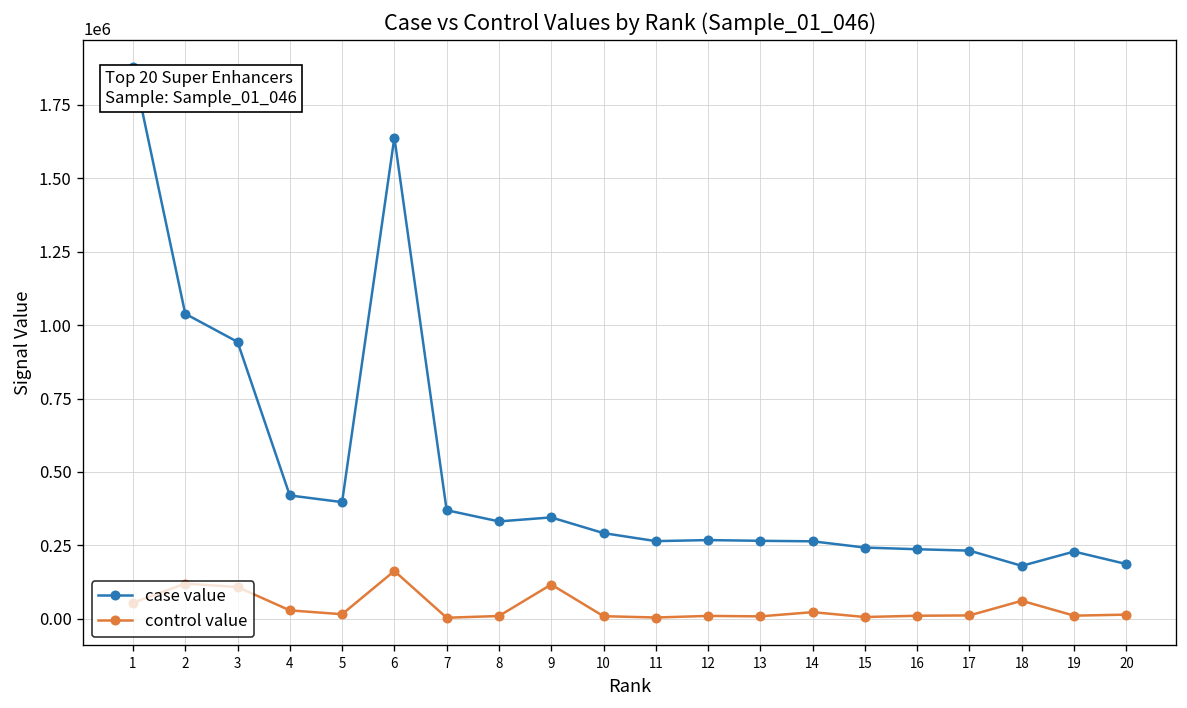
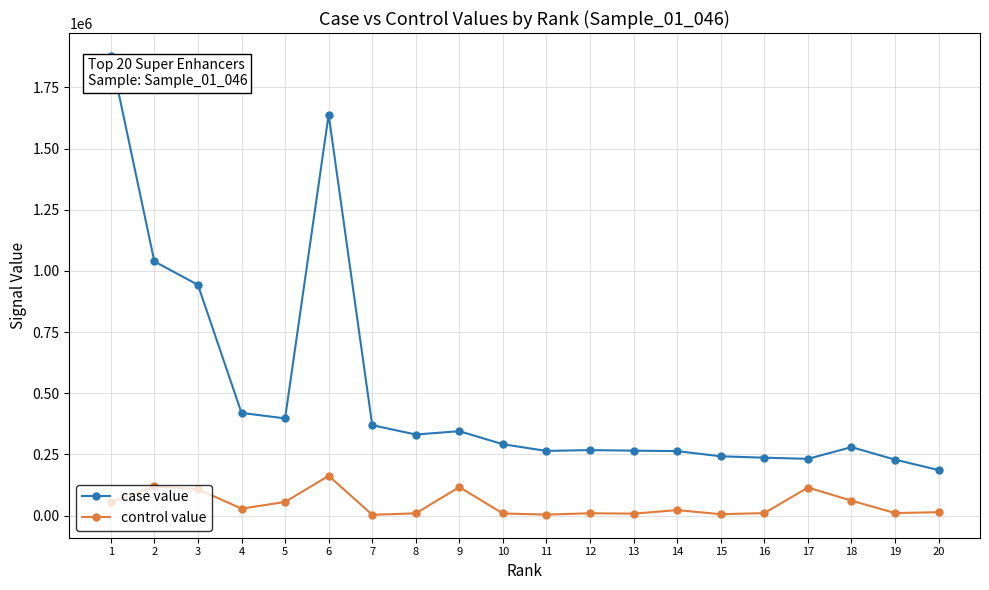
control value, 5: 20000 -> 60000
control value, 17: 10000 -> 110000
case value, 18: 180000 -> 280000
